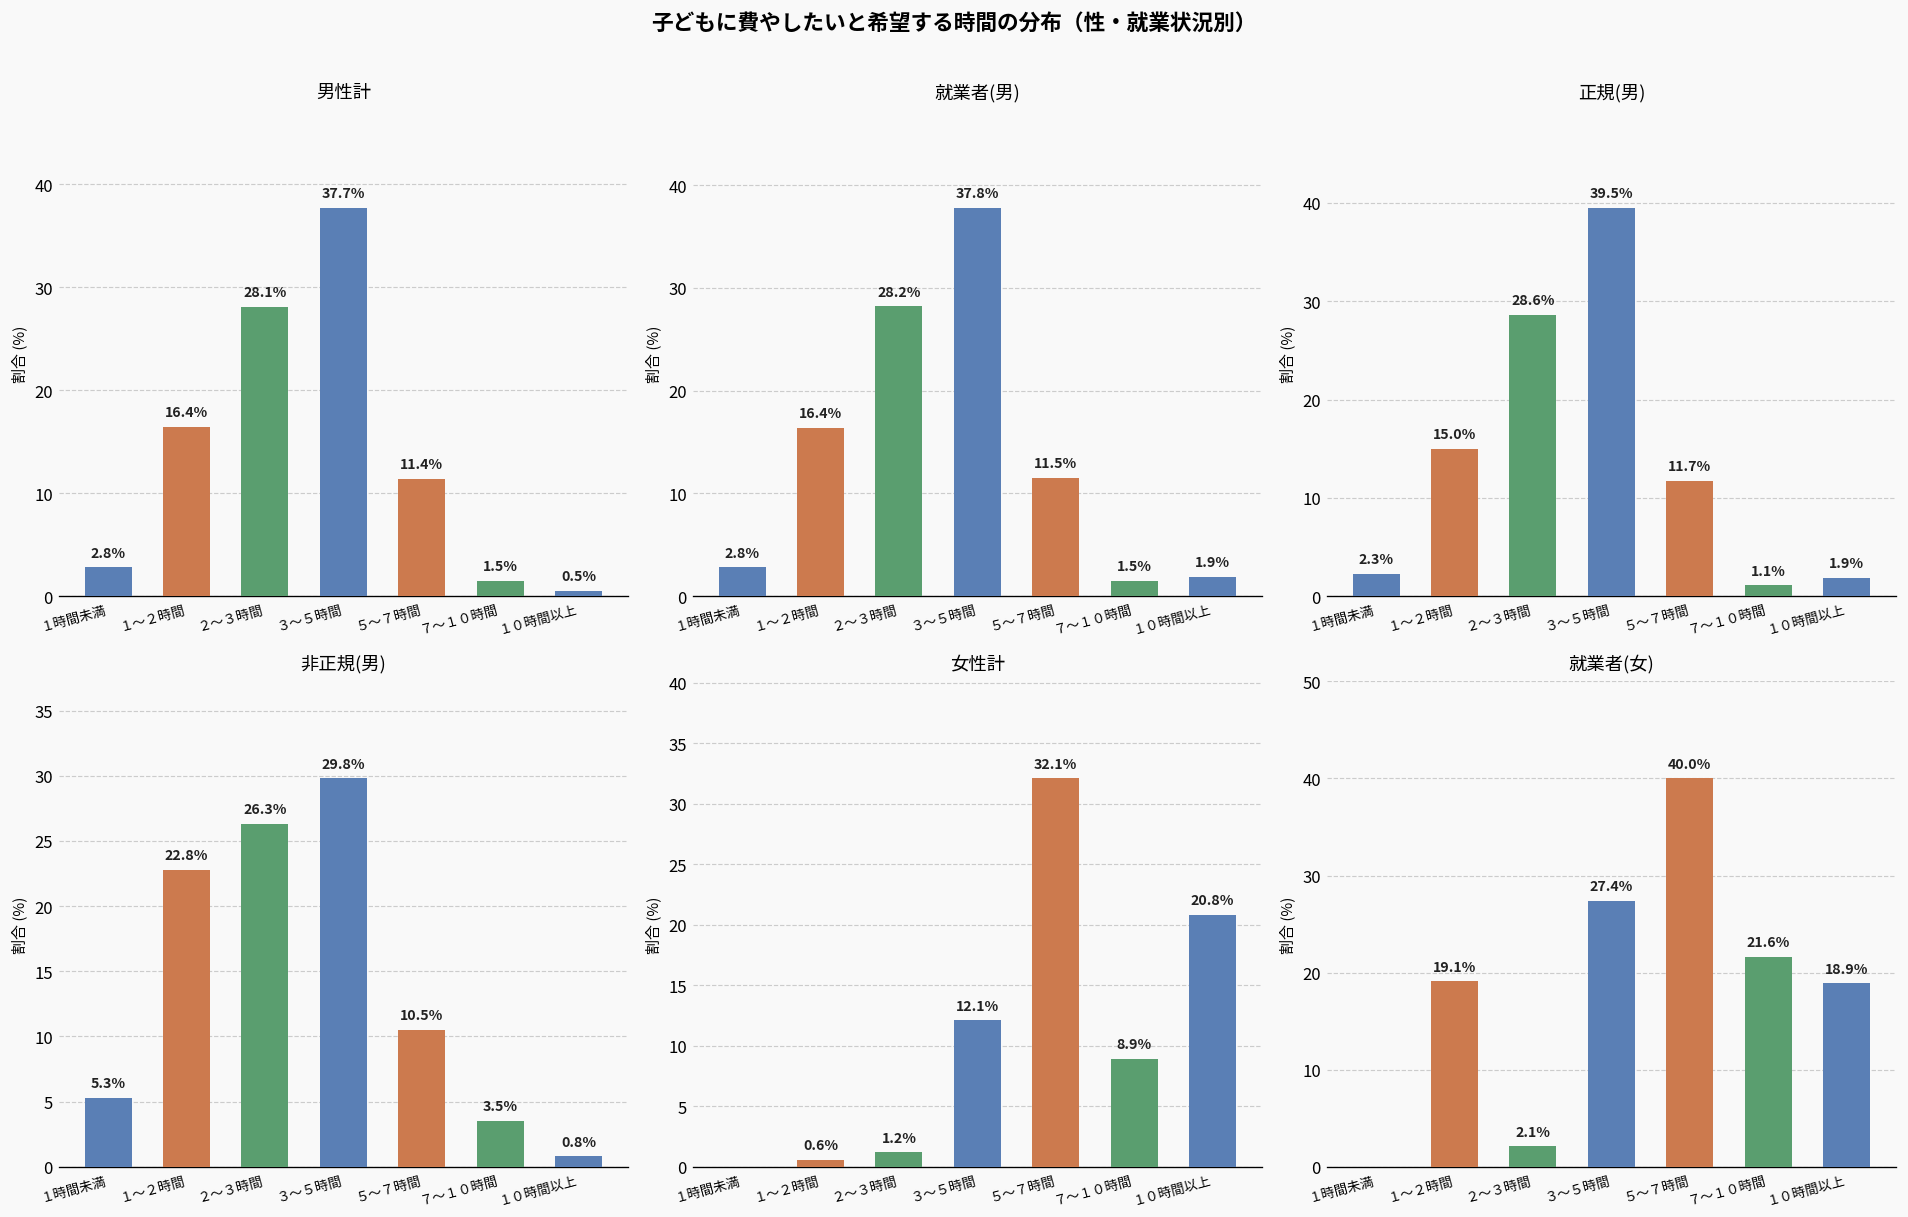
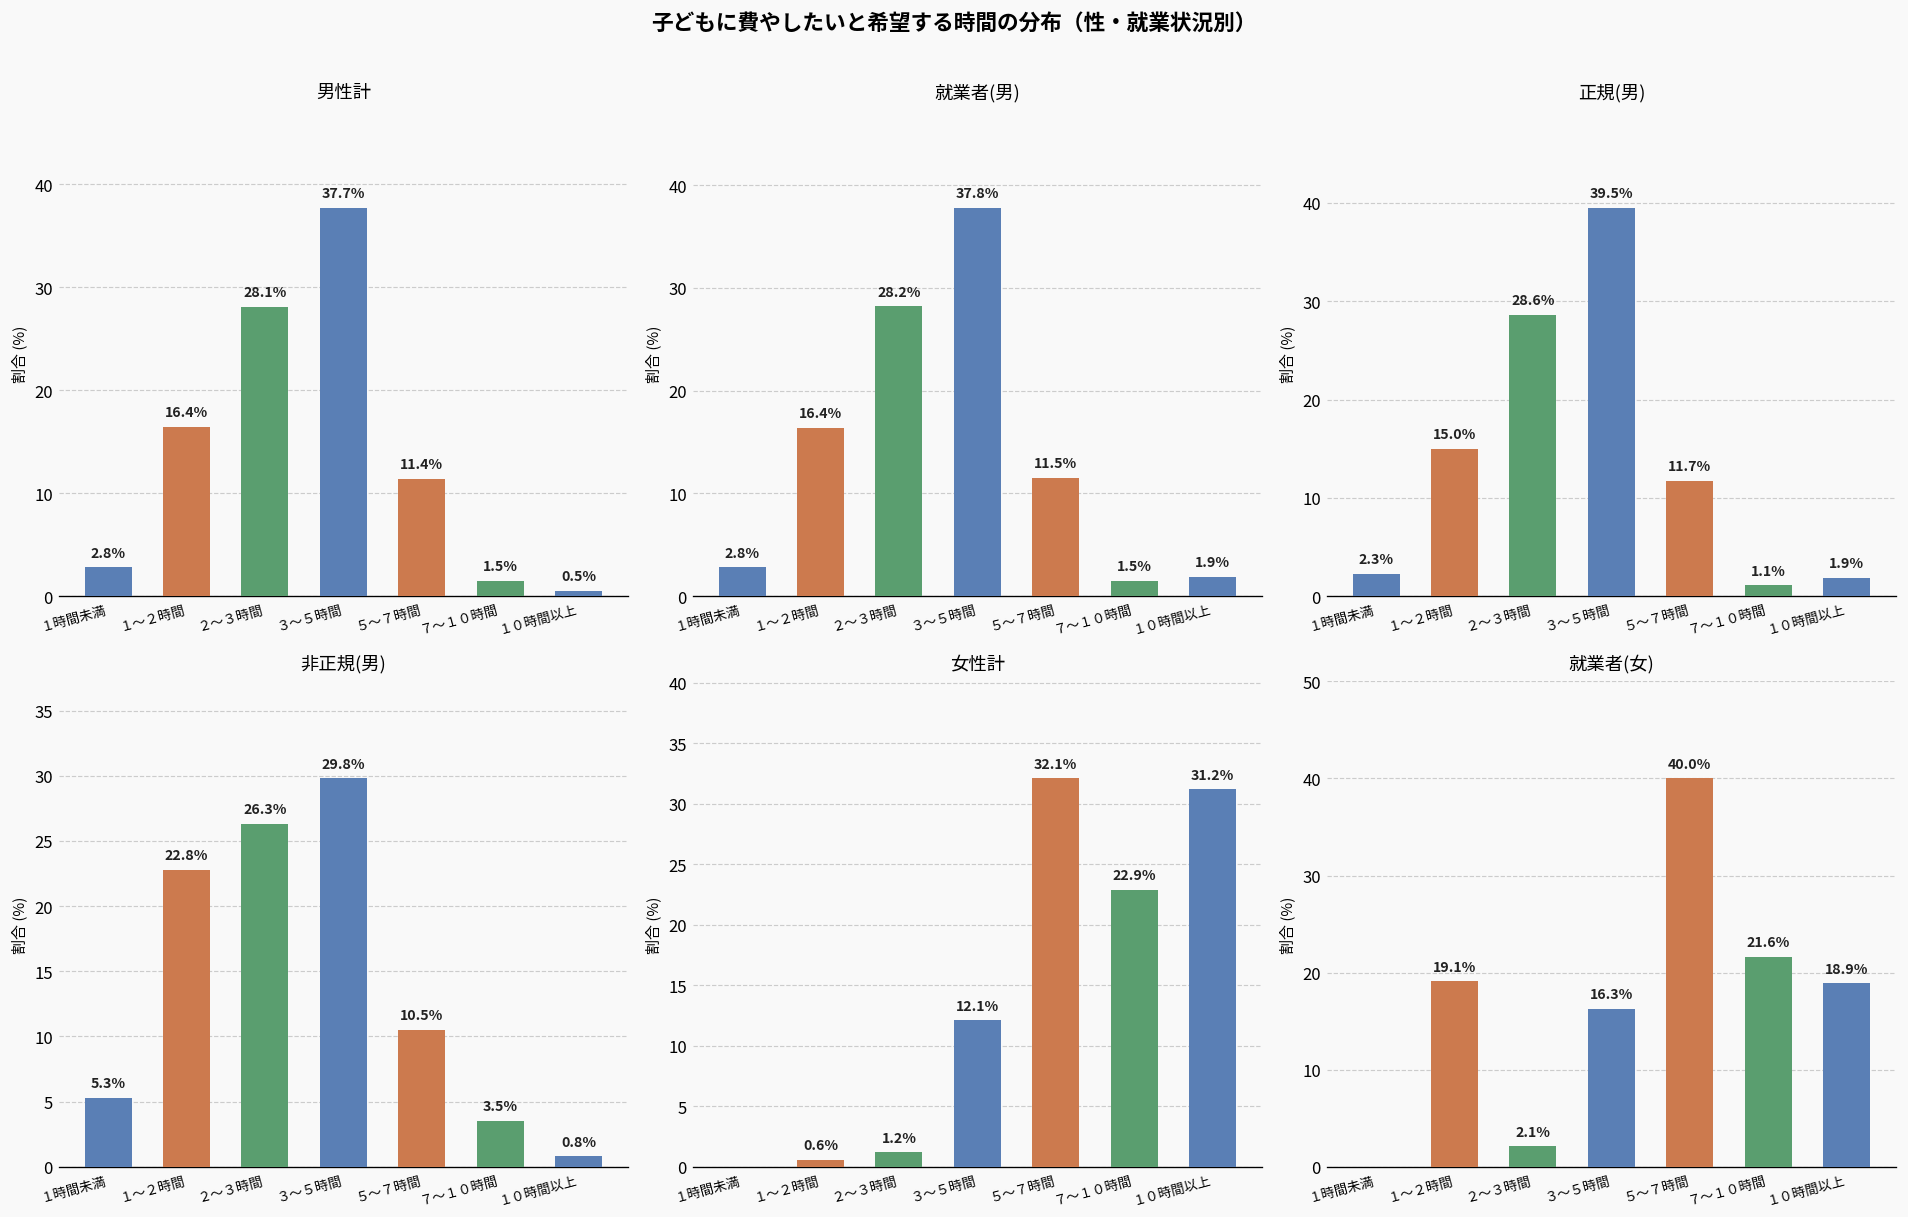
女性計, ７～１０時間: 8.9% -> 22.9%
女性計, １０時間以上: 20.8% -> 31.2%
就業者(女), ３～５時間: 27.4% -> 16.3%
